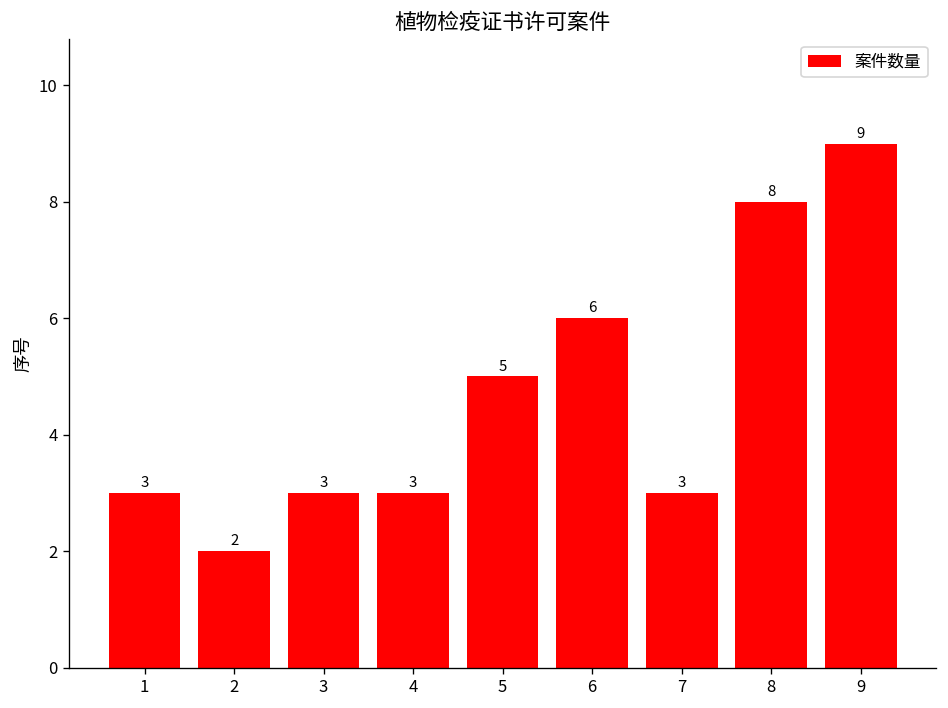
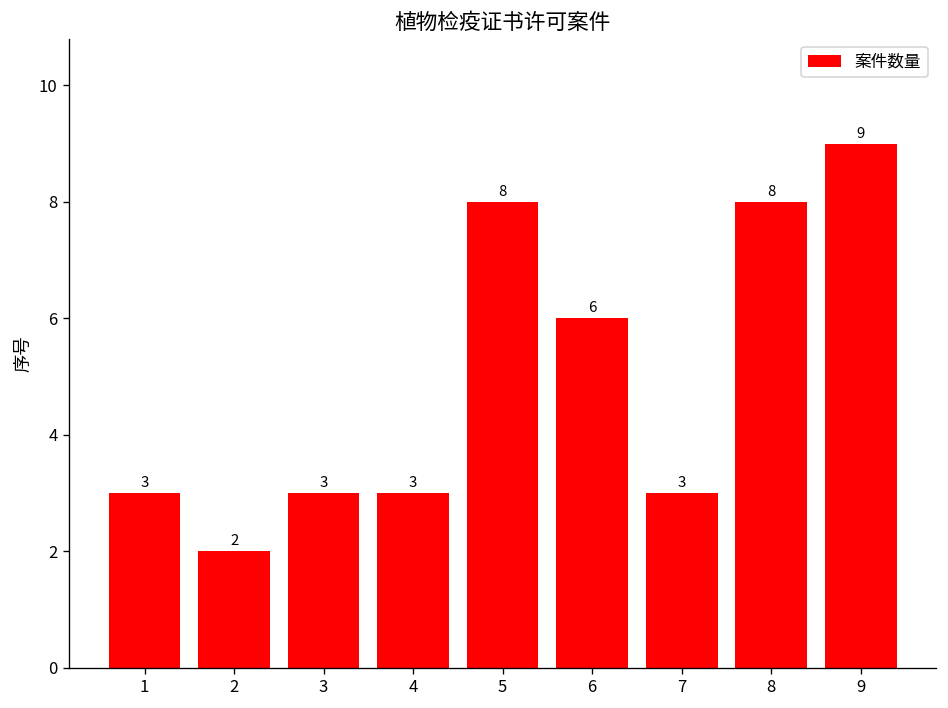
5: 5 -> 8
